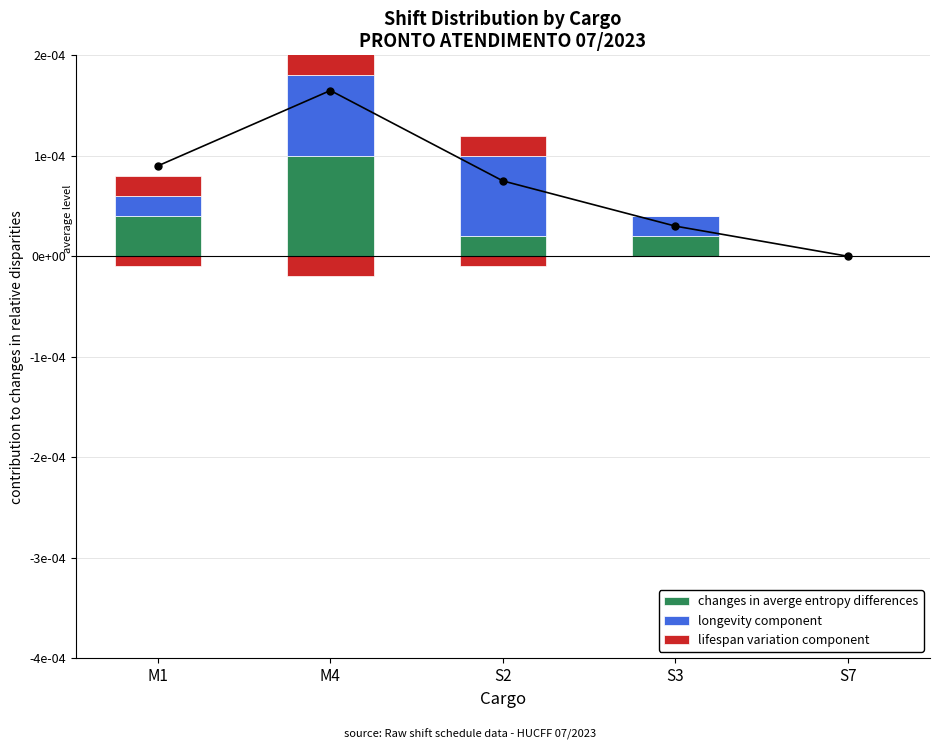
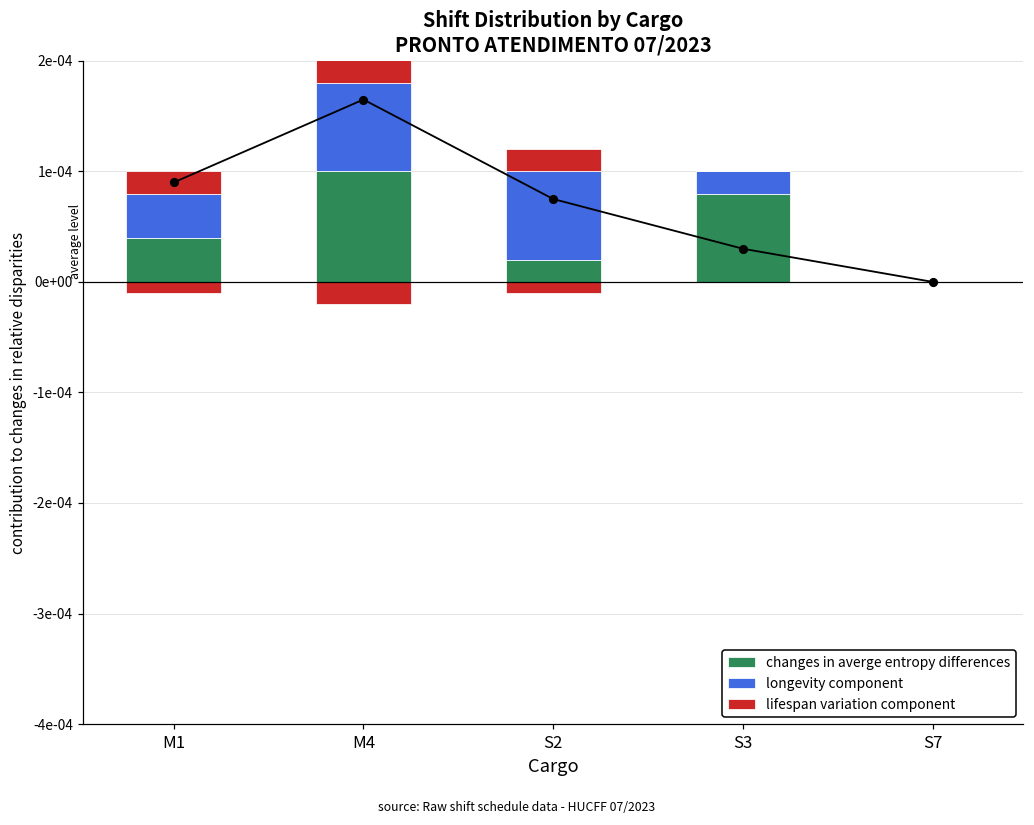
longevity component, M1: 0.000020 -> 0.000040
changes in averge entropy differences, S3: 0.000020 -> 0.000080
